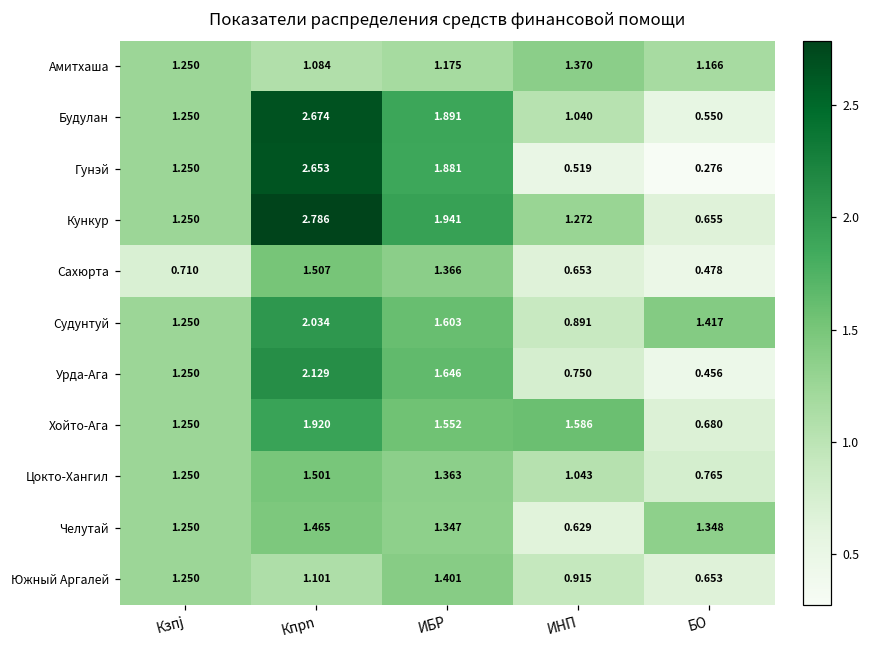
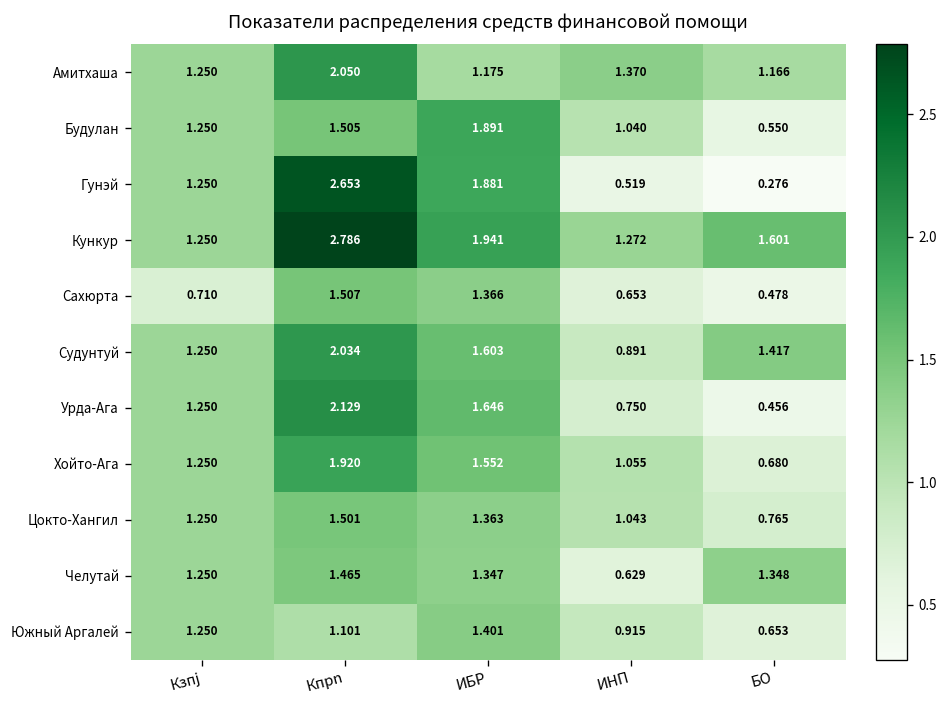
Амитхаша, Кпрn: 1.084 -> 2.050
Будулан, Кпрn: 2.674 -> 1.505
Кункур, БО: 0.655 -> 1.601
Хойто-Ага, ИНП: 1.586 -> 1.055
